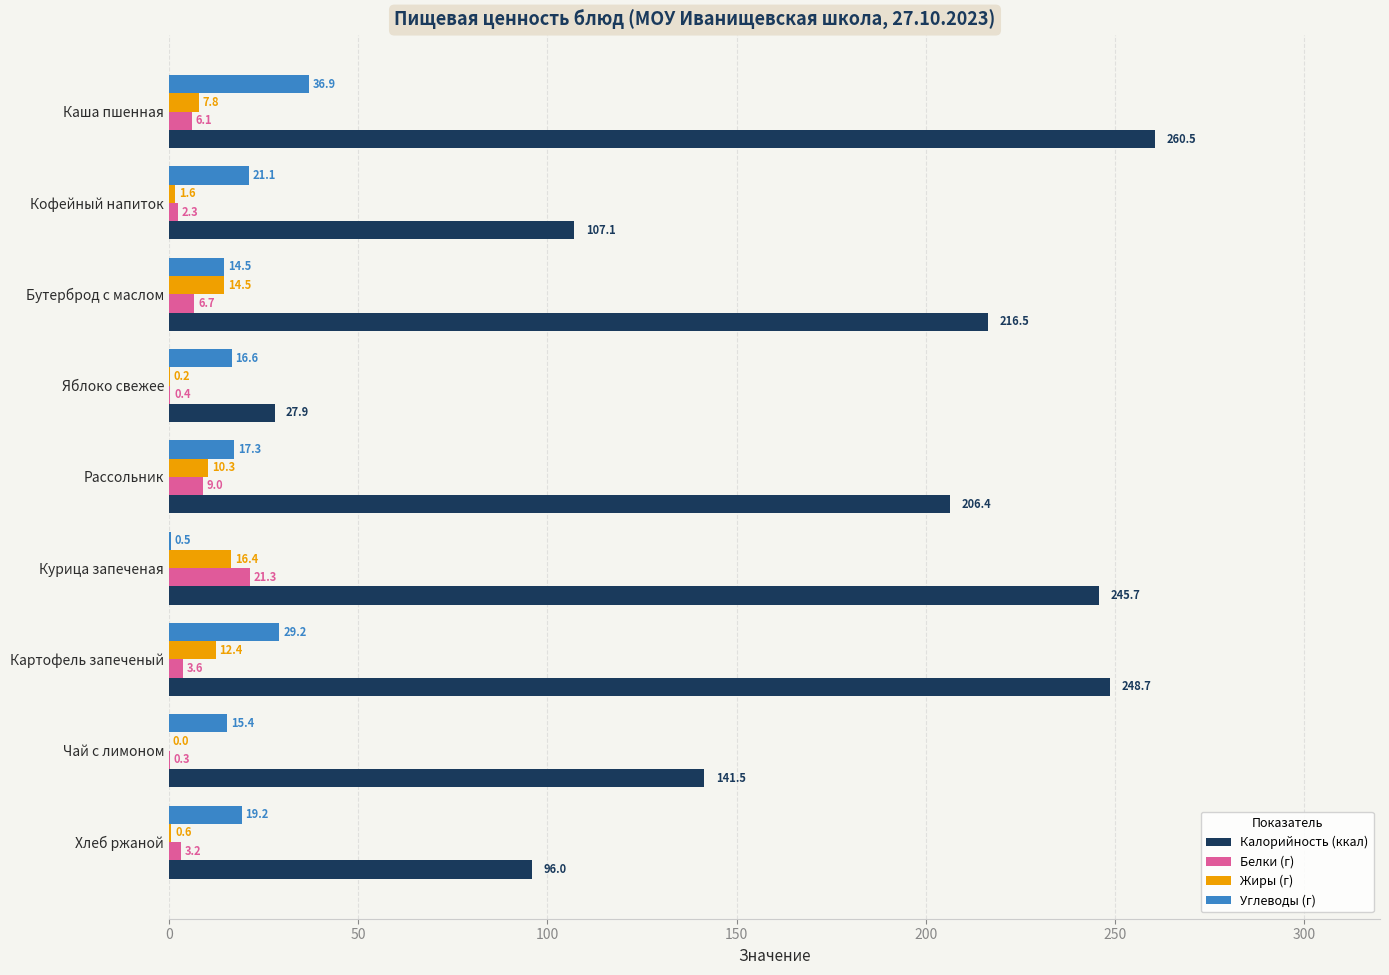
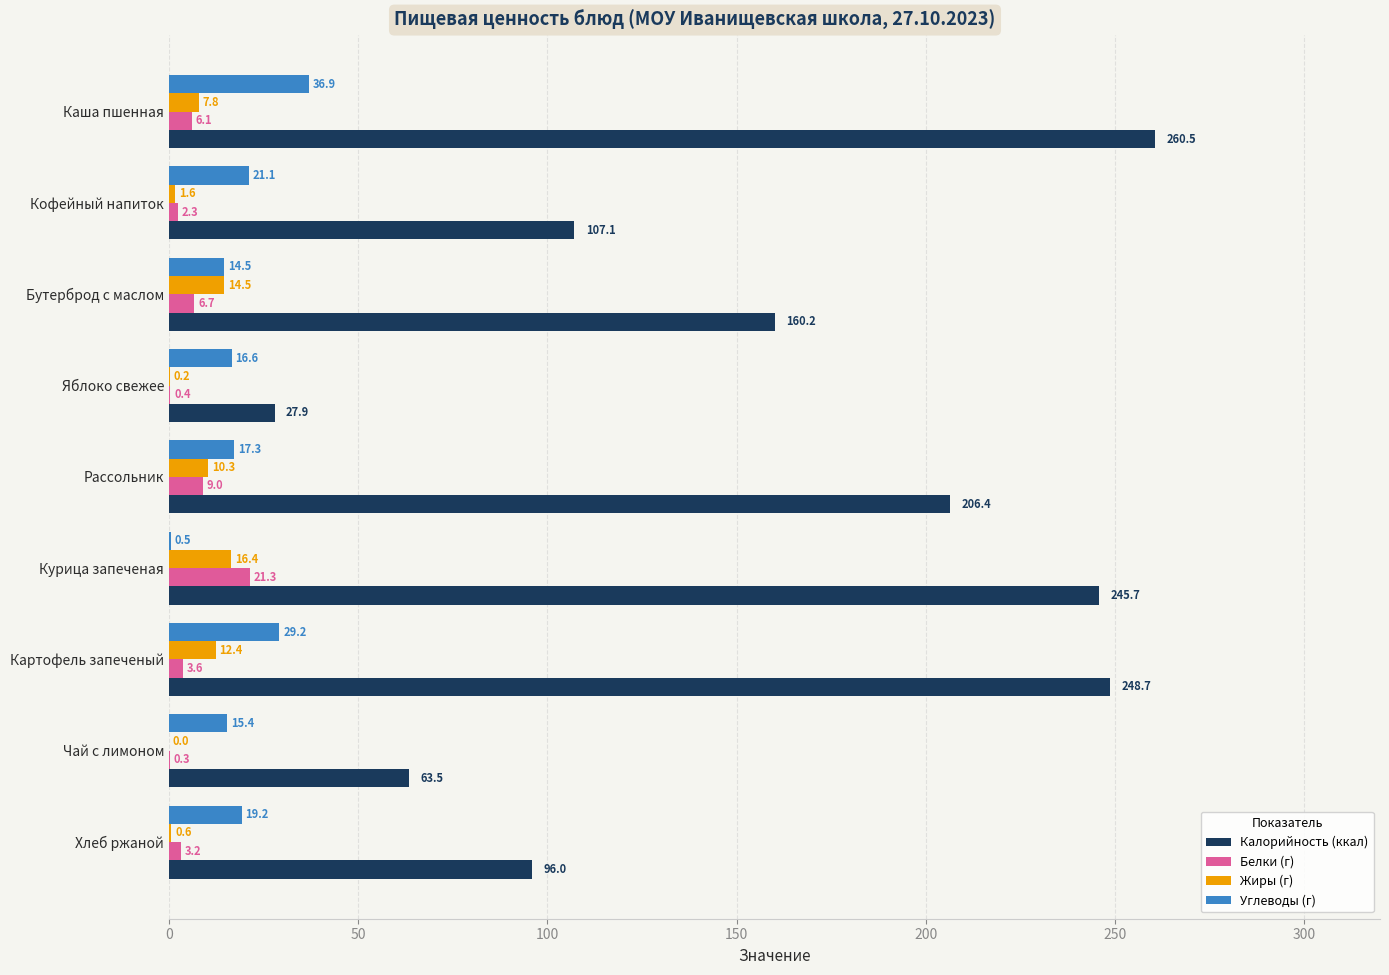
Калорийность (ккал), Бутерброд с маслом: 216.5 -> 160.2
Калорийность (ккал), Чай с лимоном: 141.5 -> 63.5
